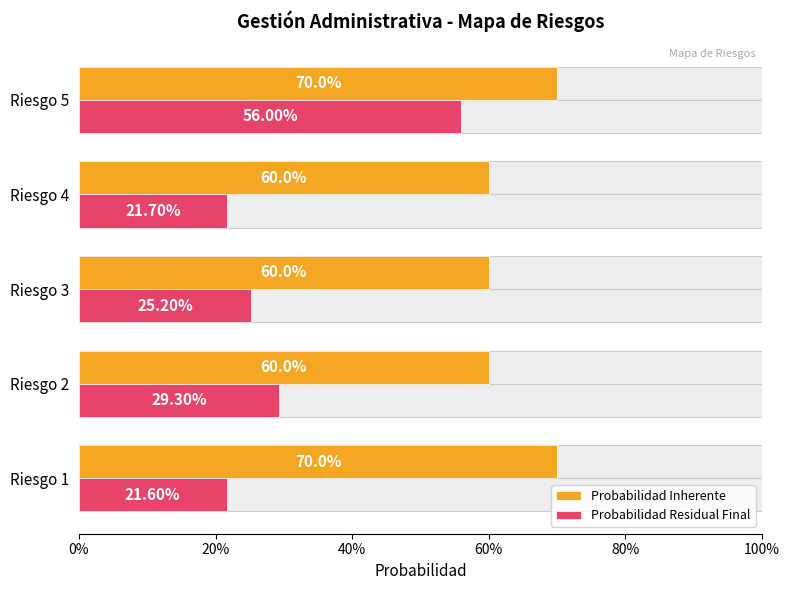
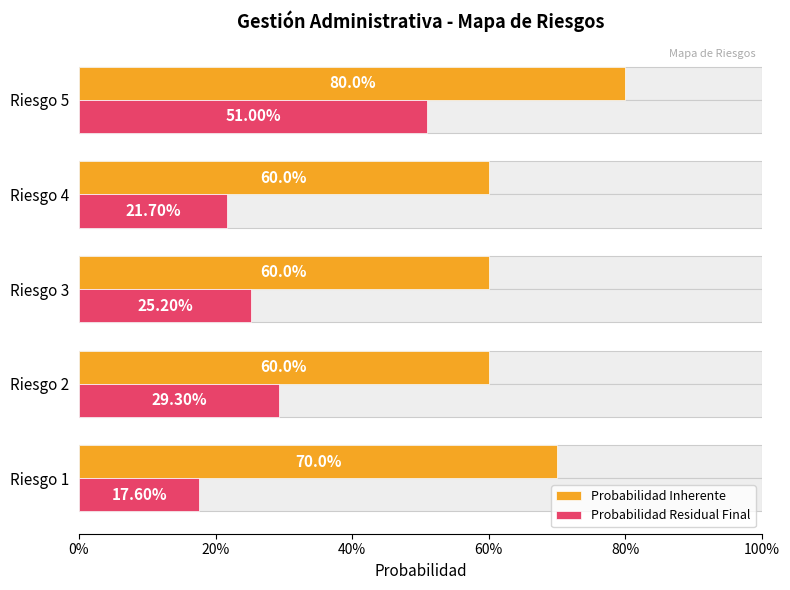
Probabilidad Inherente, Riesgo 5: 70.0% -> 80.0%
Probabilidad Residual Final, Riesgo 5: 56.00% -> 51.00%
Probabilidad Residual Final, Riesgo 1: 21.60% -> 17.60%
